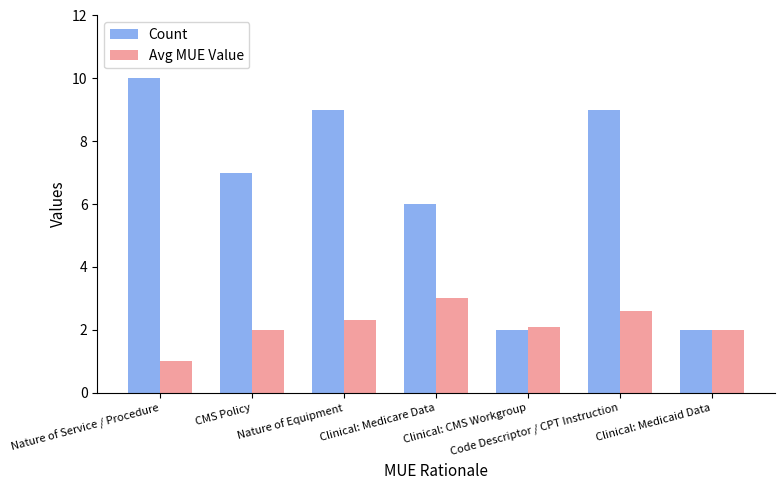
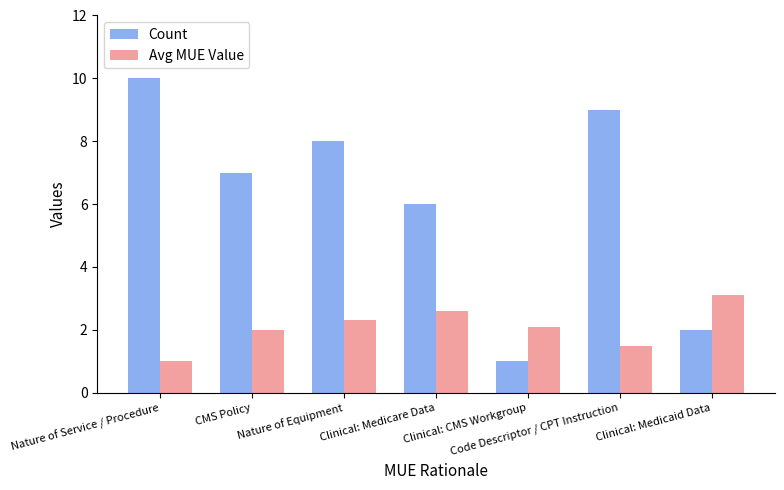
Count, Nature of Equipment: 9 -> 8
Avg MUE Value, Clinical: Medicare Data: 3.0 -> 2.6
Count, Clinical: CMS Workgroup: 2 -> 1
Avg MUE Value, Code Descriptor / CPT Instruction: 2.6 -> 1.5
Avg MUE Value, Clinical: Medicaid Data: 2.0 -> 3.1
